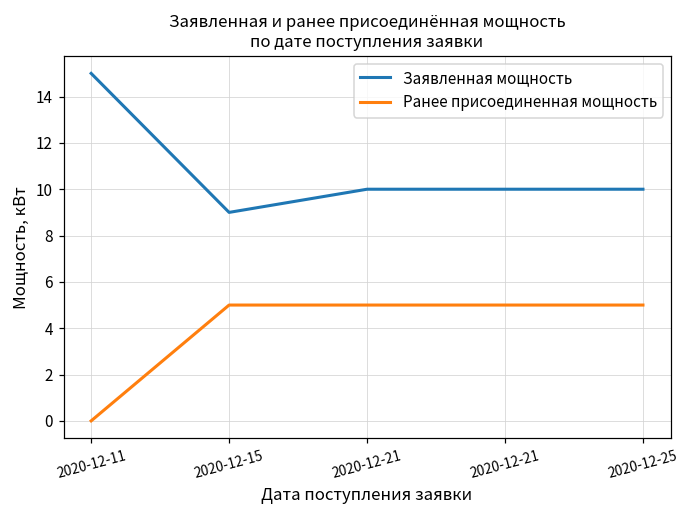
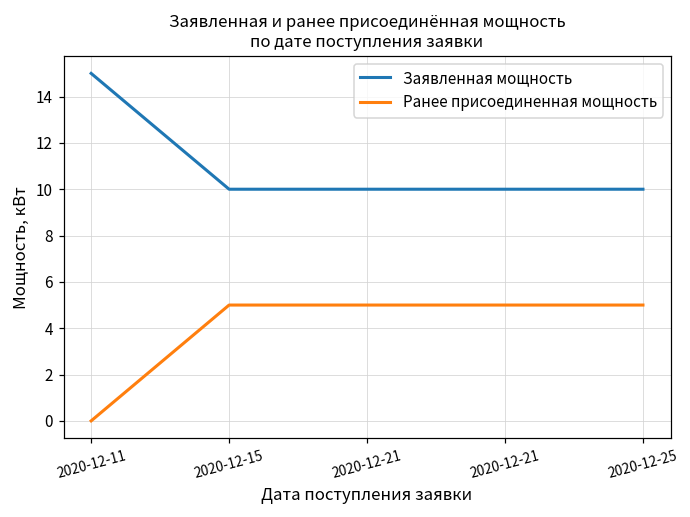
Заявленная мощность, 2020-12-15: 9 -> 10
